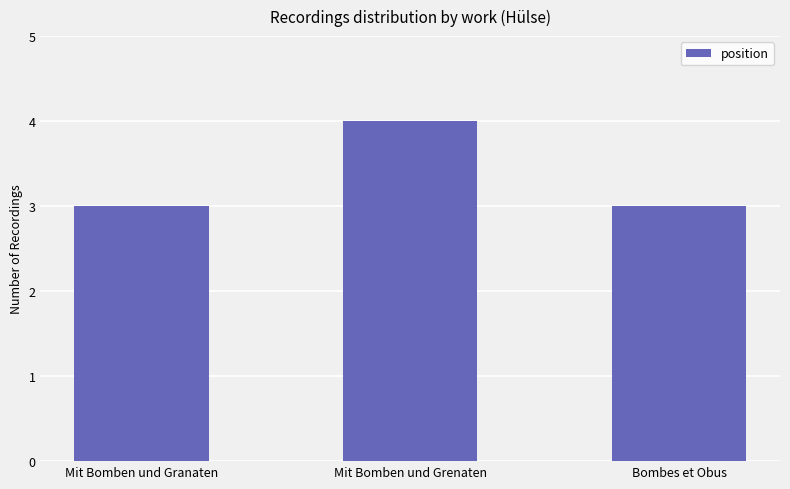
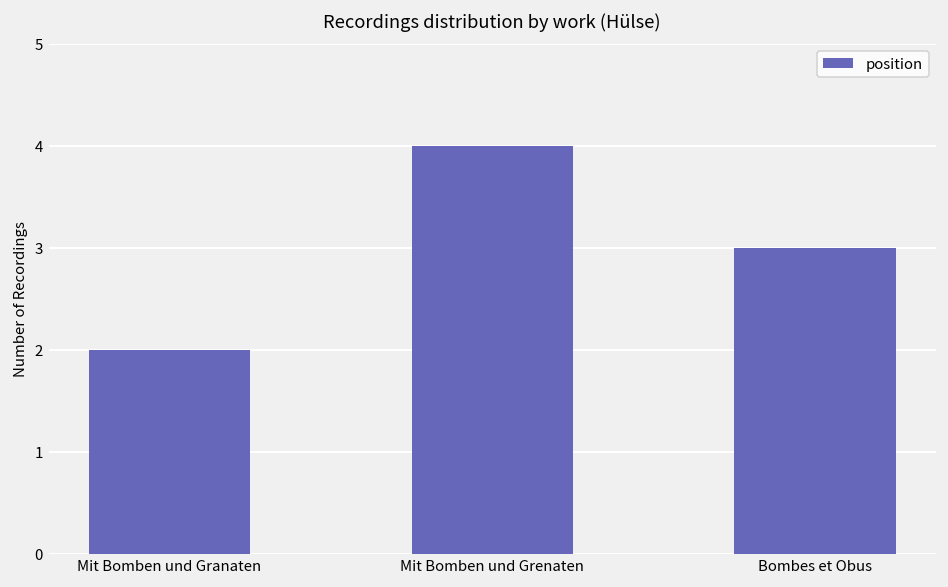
Mit Bomben und Granaten: 3 -> 2
